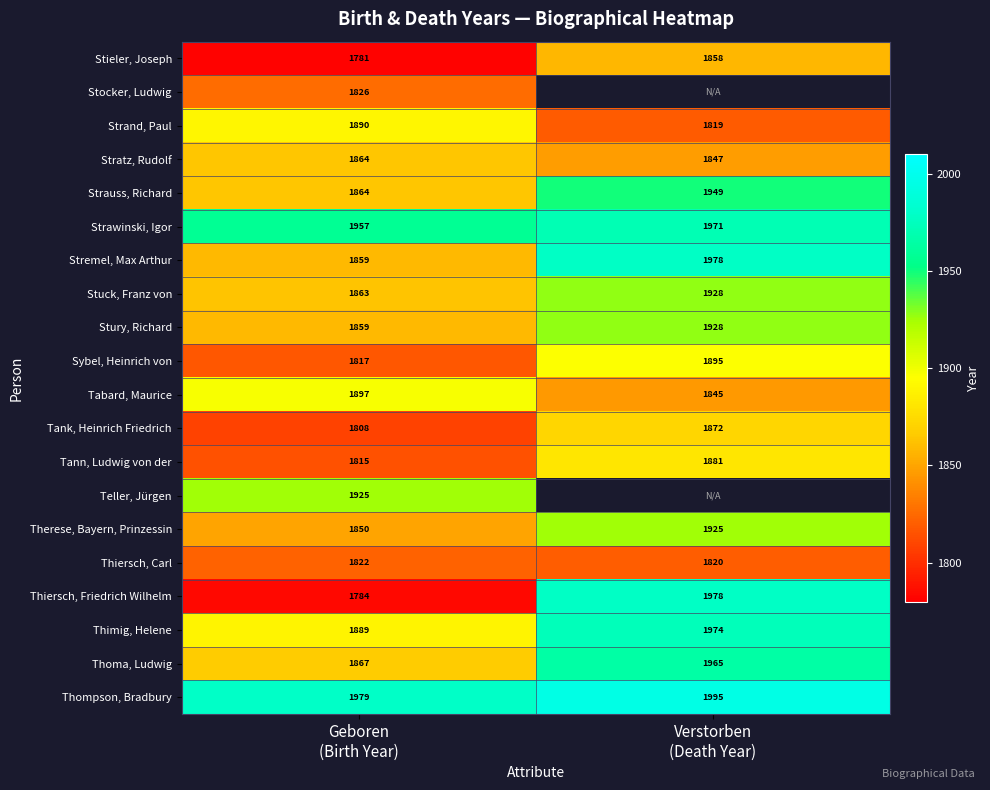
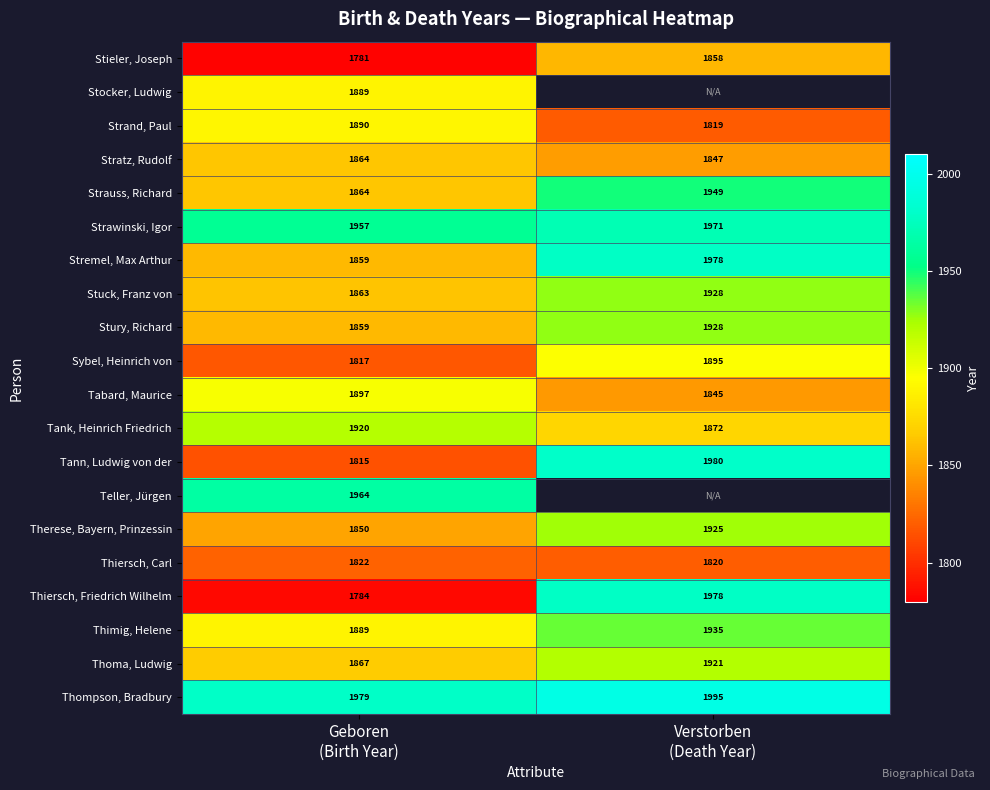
Stocker, Ludwig, Geboren (Birth Year): 1826 -> 1889
Tank, Heinrich Friedrich, Geboren (Birth Year): 1808 -> 1920
Tann, Ludwig von der, Verstorben (Death Year): 1881 -> 1980
Teller, Jürgen, Geboren (Birth Year): 1925 -> 1964
Thimig, Helene, Verstorben (Death Year): 1974 -> 1935
Thoma, Ludwig, Verstorben (Death Year): 1965 -> 1921
